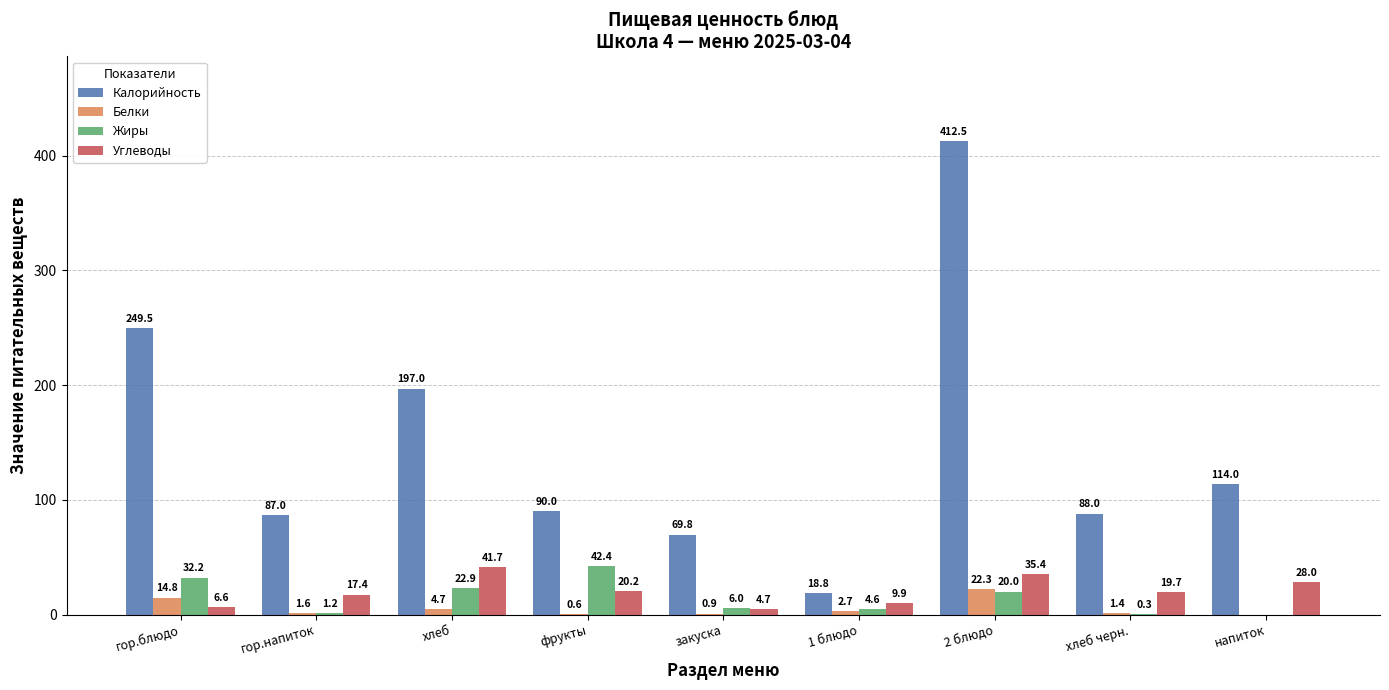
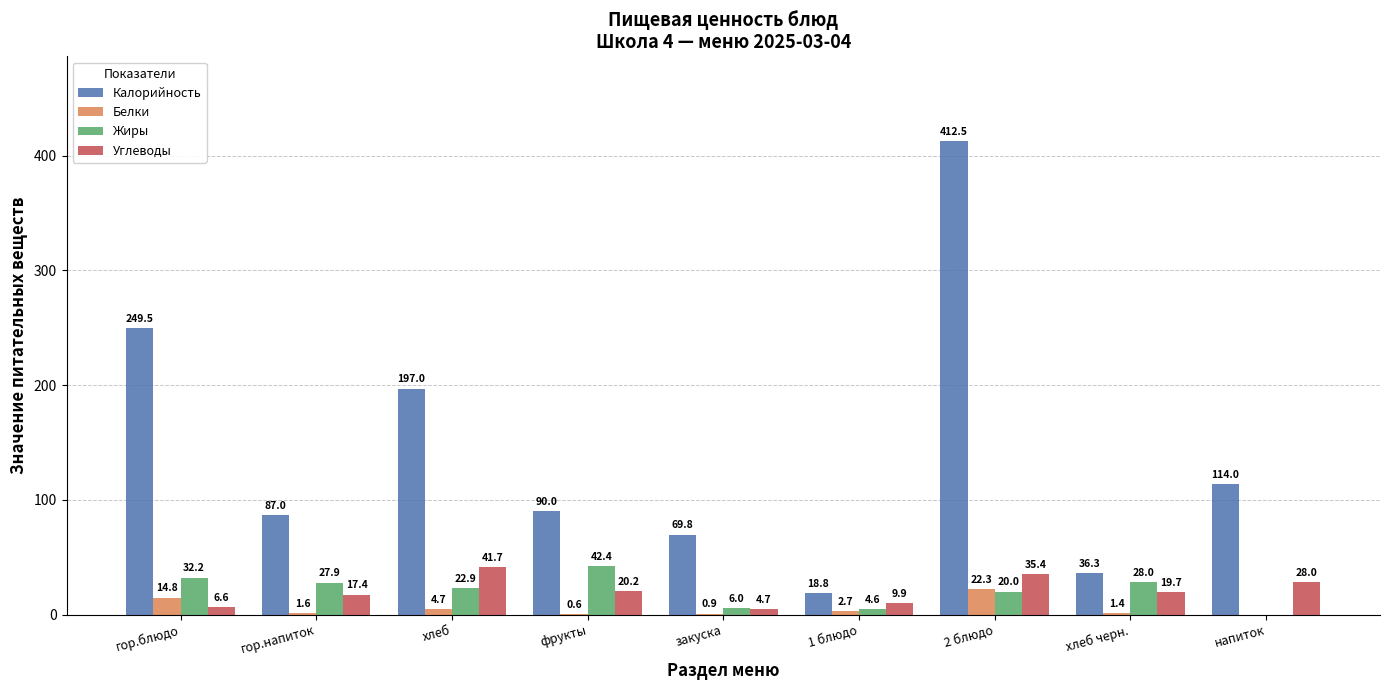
Жиры, гор.напиток: 1.2 -> 27.9
Калорийность, хлеб черн.: 88.0 -> 36.3
Жиры, хлеб черн.: 0.3 -> 28.0
